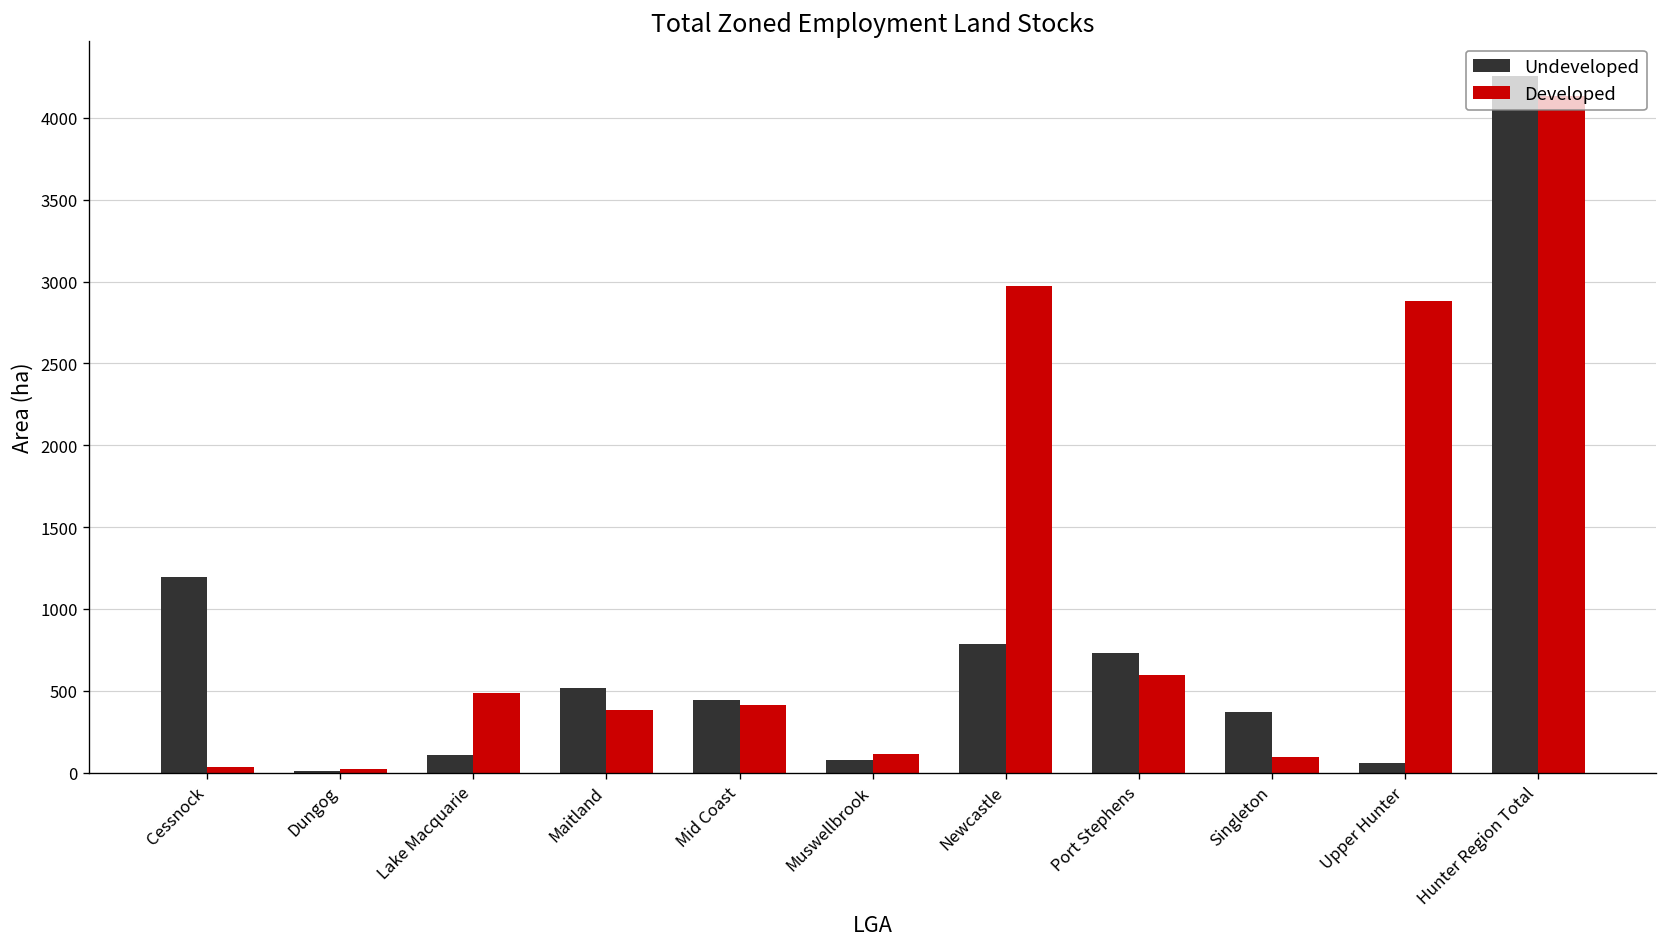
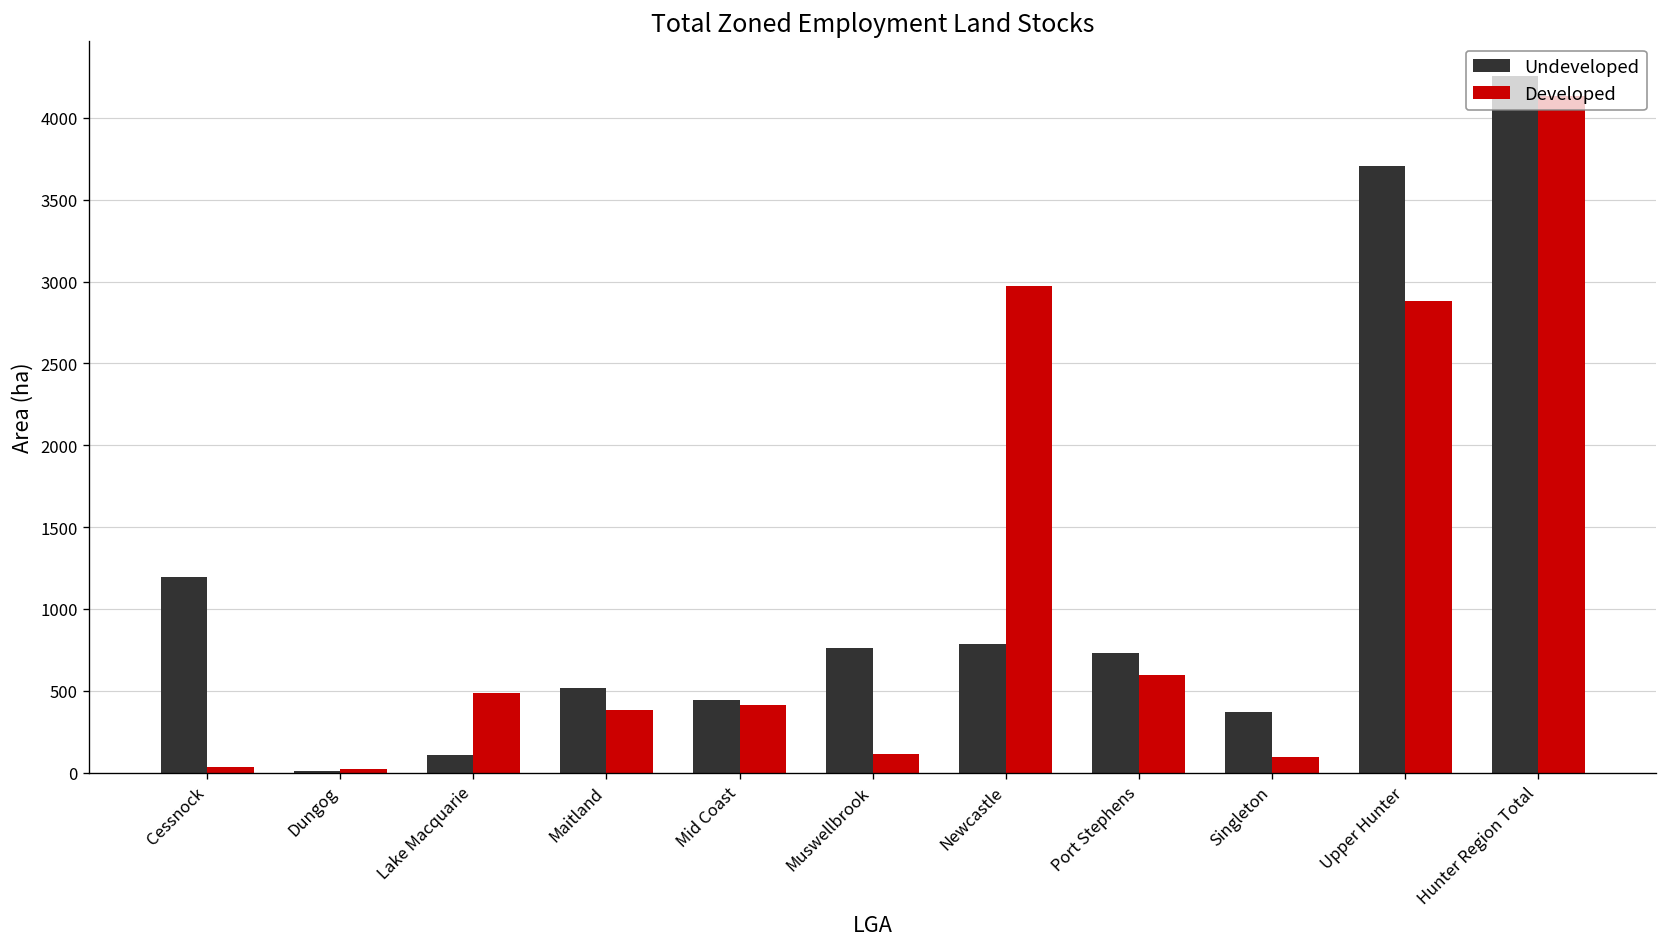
Undeveloped, Muswellbrook: 80 -> 760
Undeveloped, Upper Hunter: 60 -> 3700
